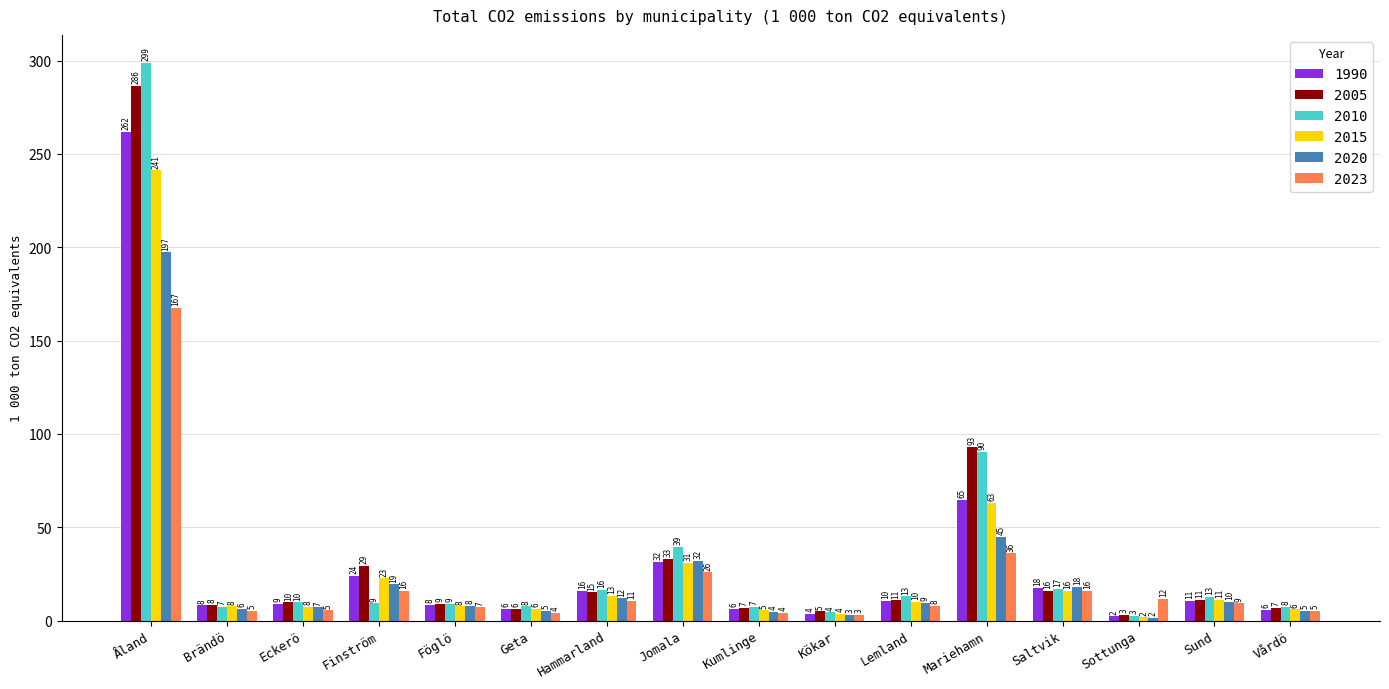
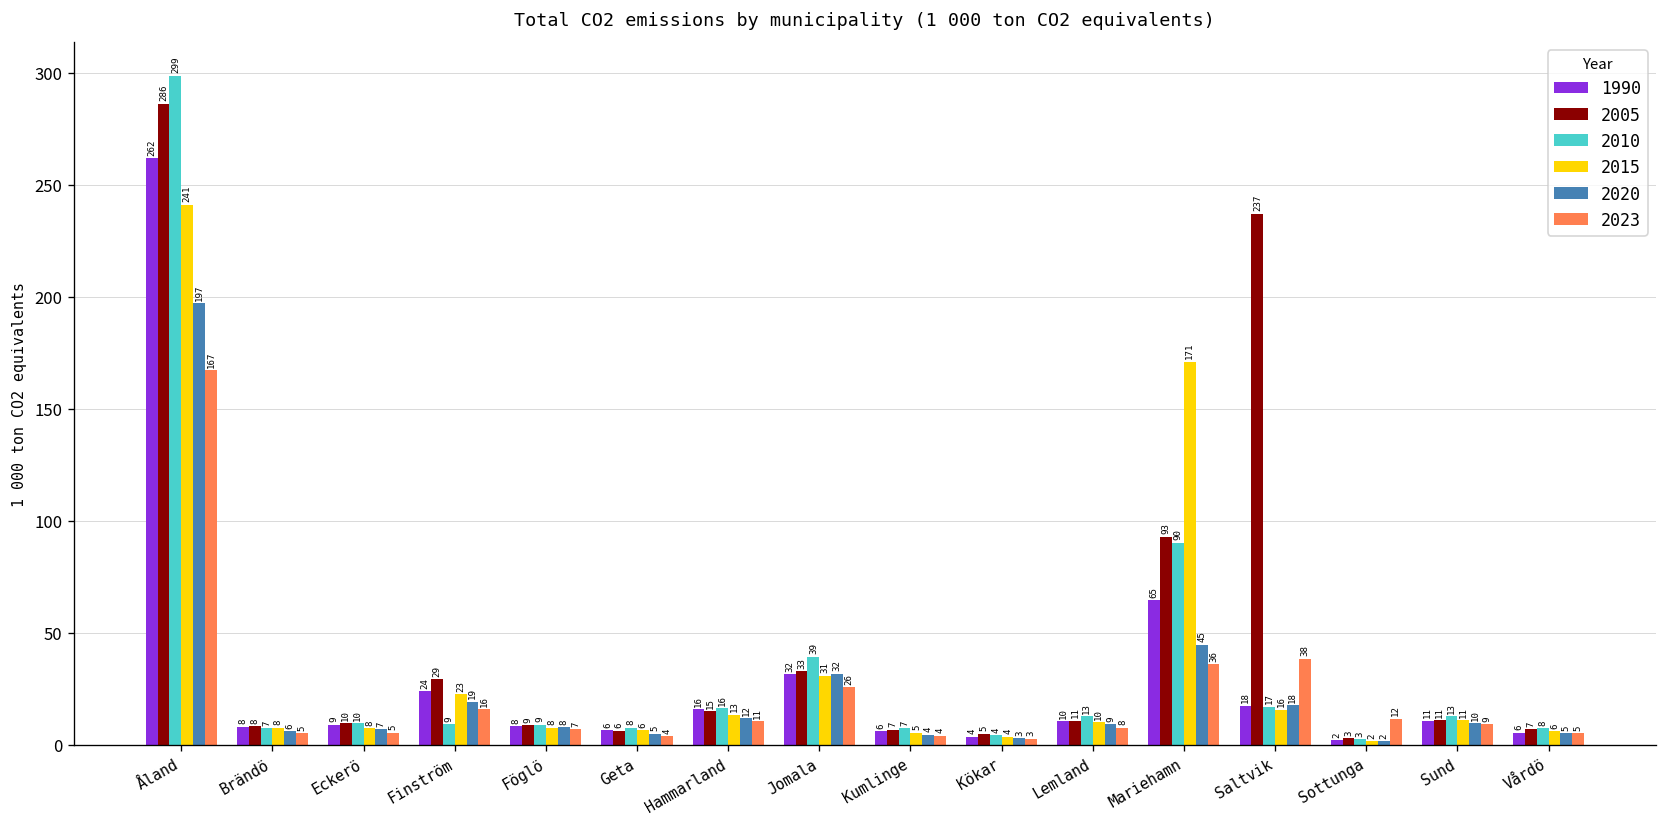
2015, Mariehamn: 63 -> 171
2005, Saltvik: 16 -> 237
2023, Saltvik: 16 -> 38
